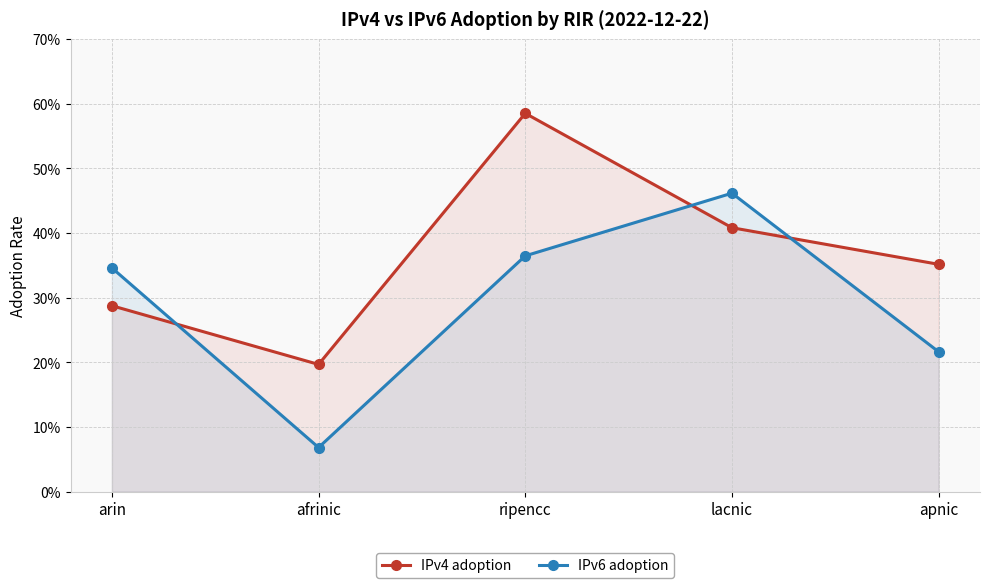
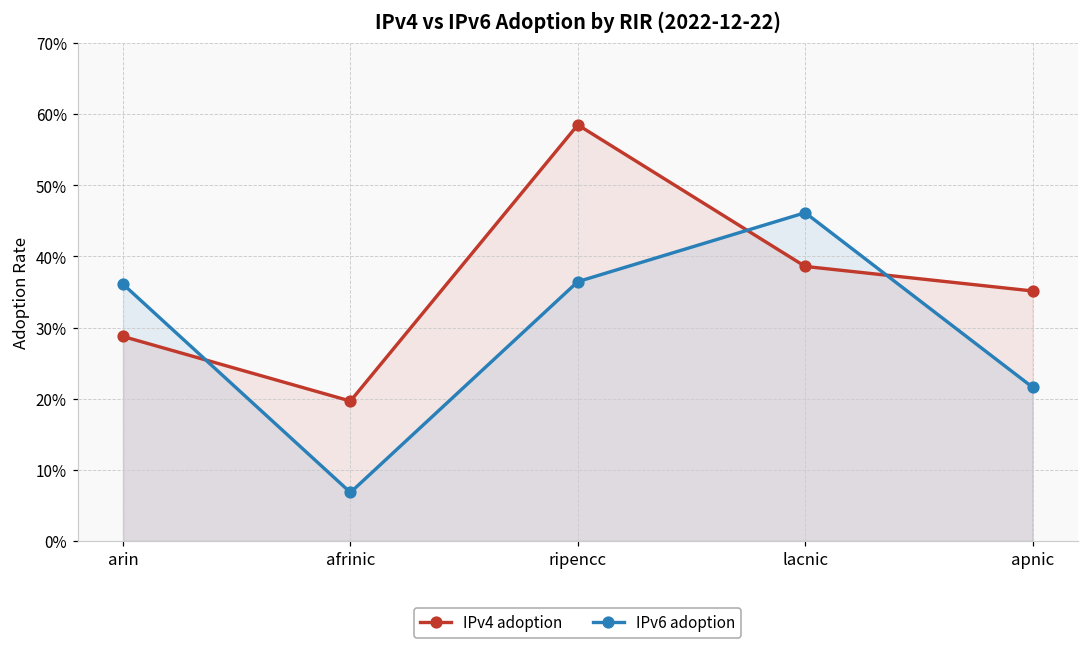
IPv6 adoption, arin: 35% -> 36%
IPv4 adoption, lacnic: 41% -> 39%
